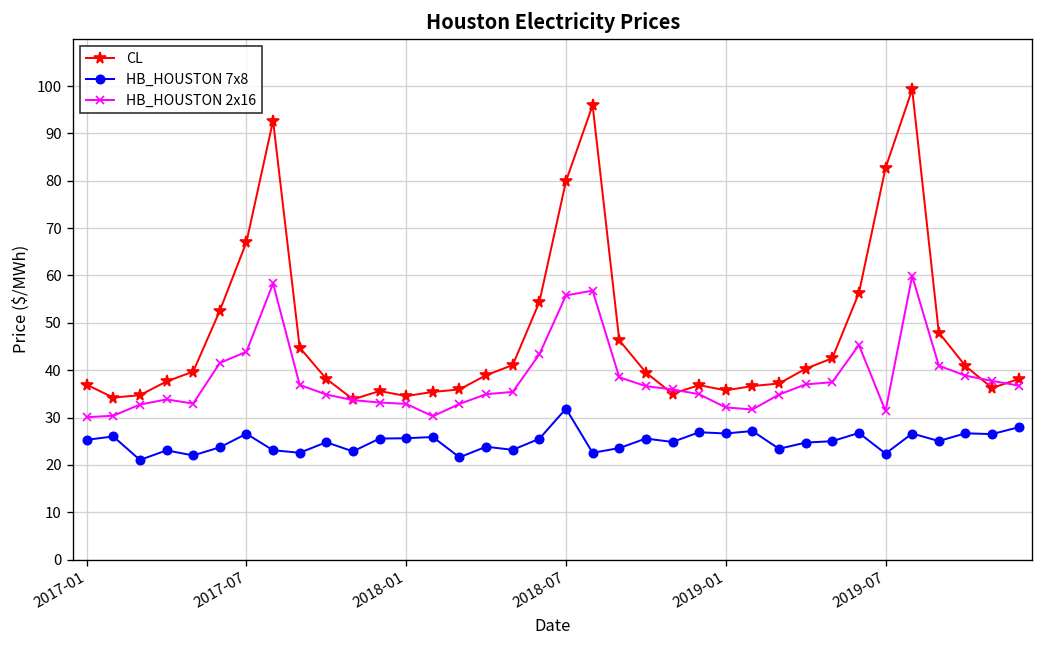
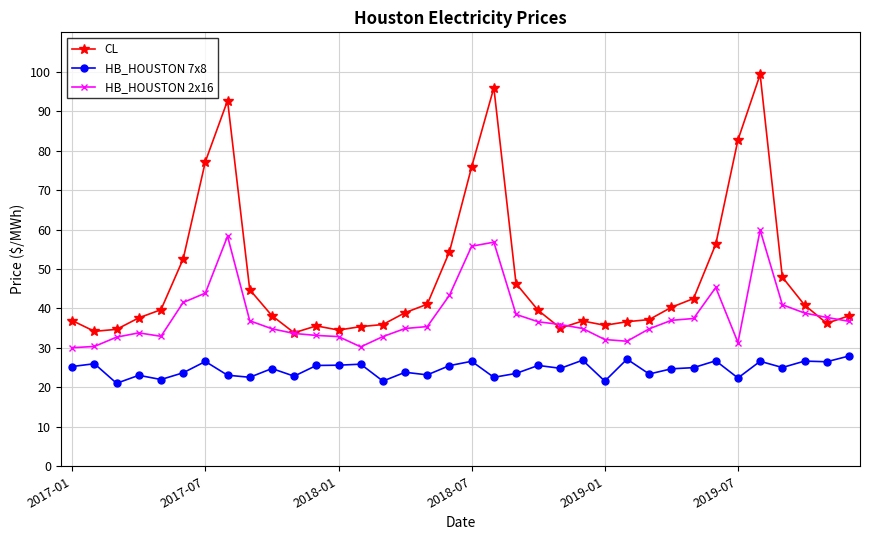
CL, 2017-07: 67 -> 77
CL, 2018-07: 80 -> 76
HB_HOUSTON 7x8, 2018-07: 32 -> 27
HB_HOUSTON 7x8, 2019-01: 27 -> 22
